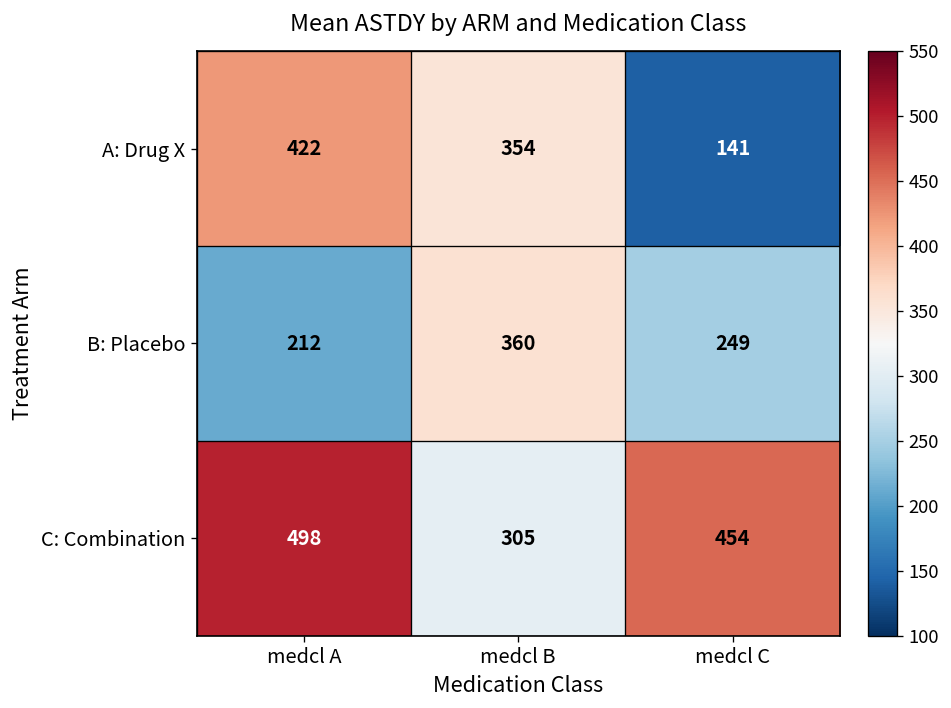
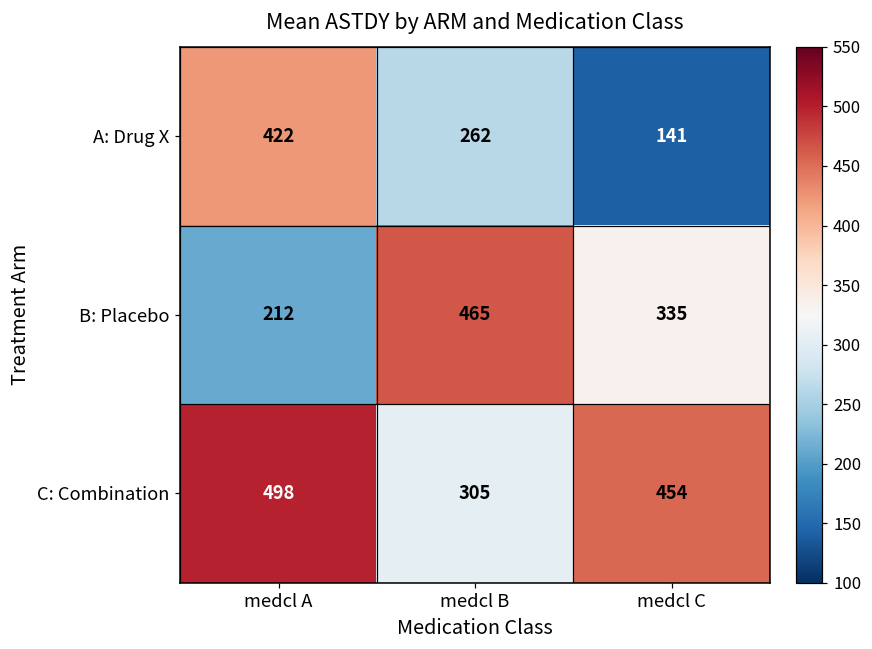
A: Drug X, medcl B: 354 -> 262
B: Placebo, medcl B: 360 -> 465
B: Placebo, medcl C: 249 -> 335
